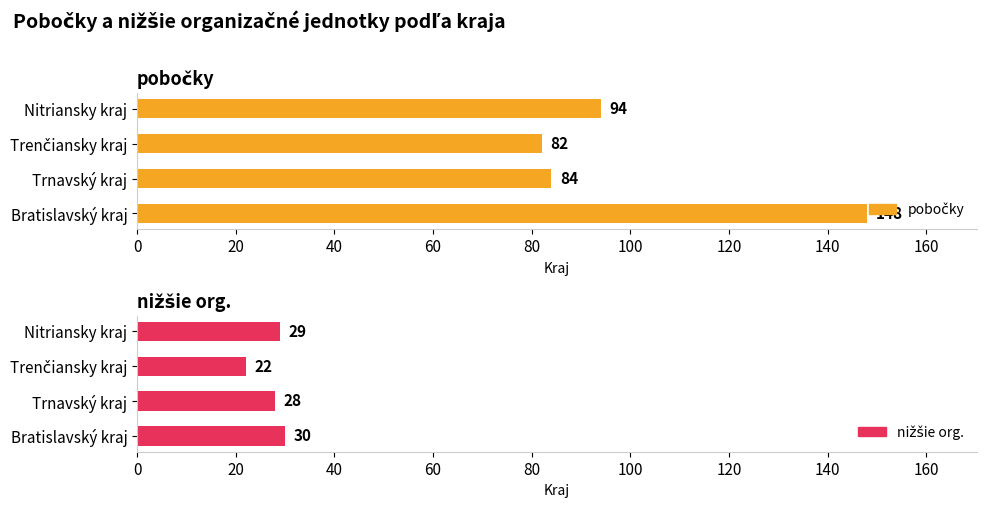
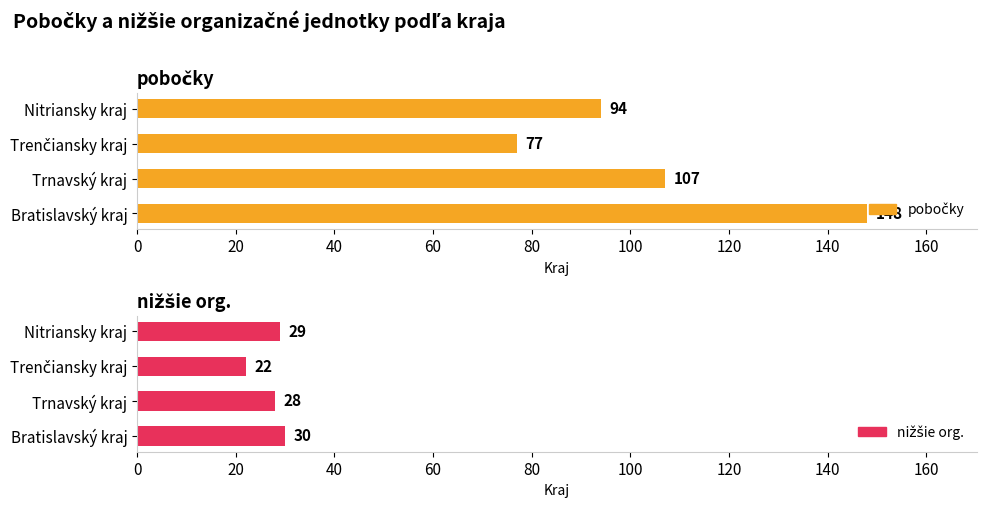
pobočky, Trenčiansky kraj: 82 -> 77
pobočky, Trnavský kraj: 84 -> 107
